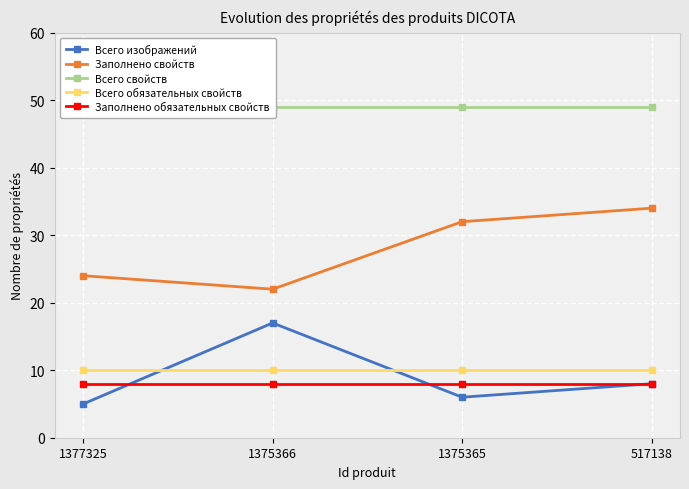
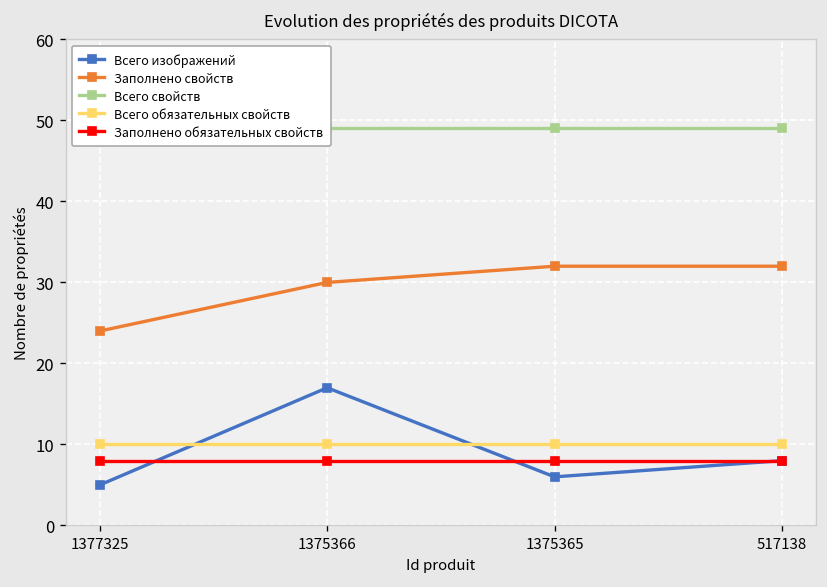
Заполнено свойств, 1375366: 22 -> 30
Заполнено свойств, 517138: 34 -> 32
